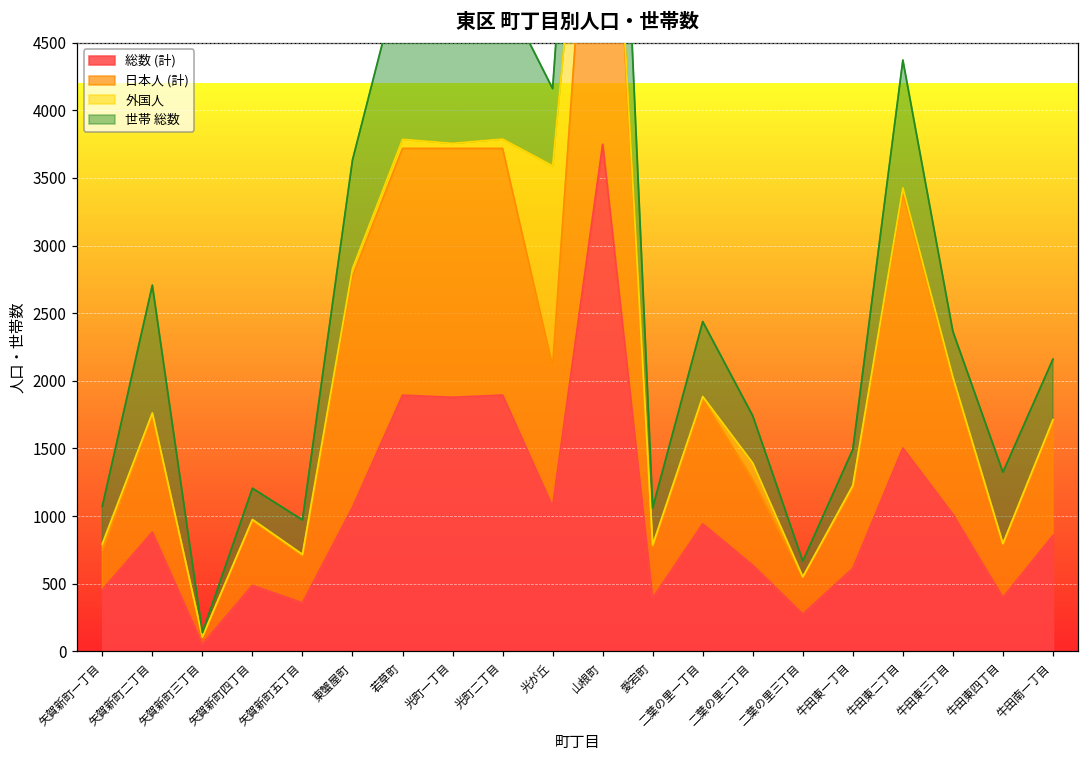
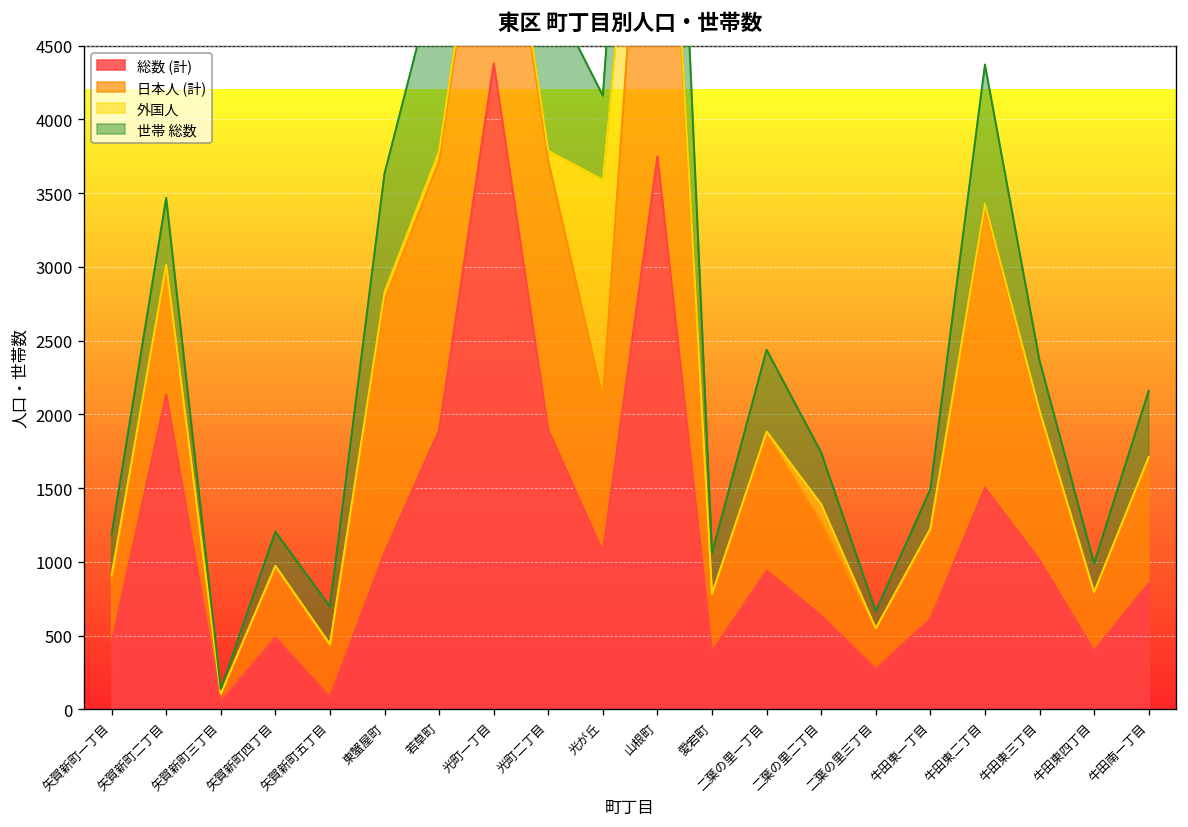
日本人 (計), 矢賀新町一丁目: 290 -> 410
総数 (計), 矢賀新町二丁目: 880 -> 2140
世帯 総数, 矢賀新町二丁目: 950 -> 450
総数 (計), 矢賀新町五丁目: 360 -> 80
総数 (計), 光町一丁目: 1880 -> 4380
世帯 総数, 牛田東四丁目: 530 -> 190
